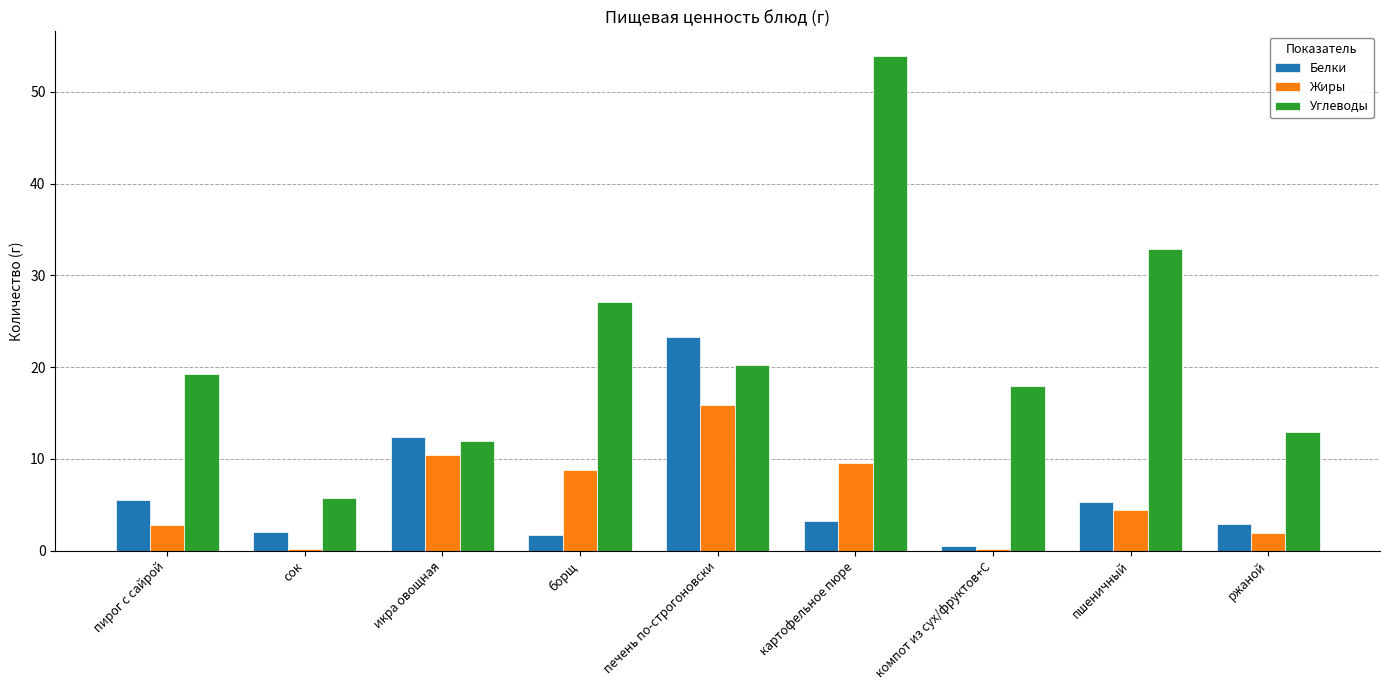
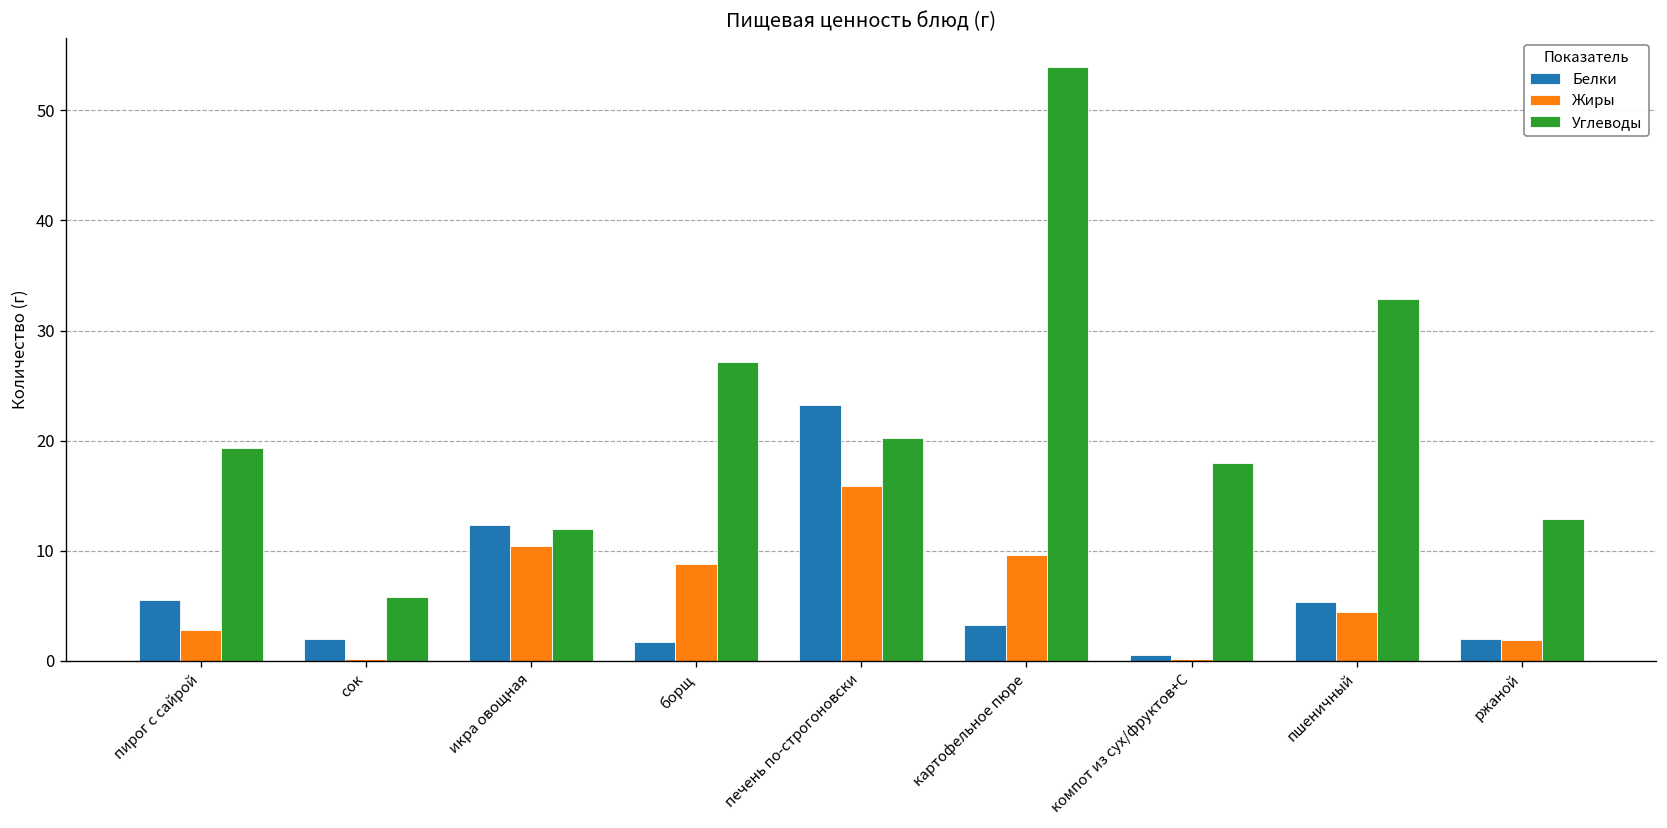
Белки, ржаной: 3 -> 2
